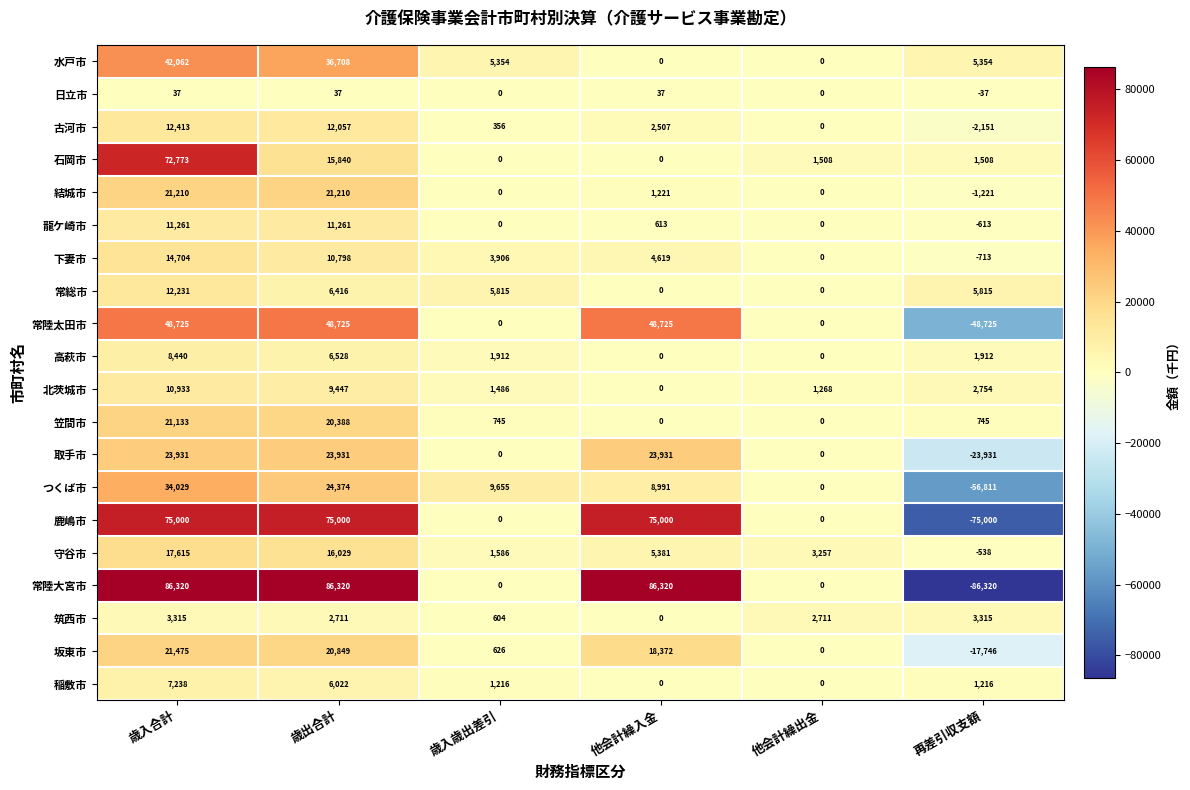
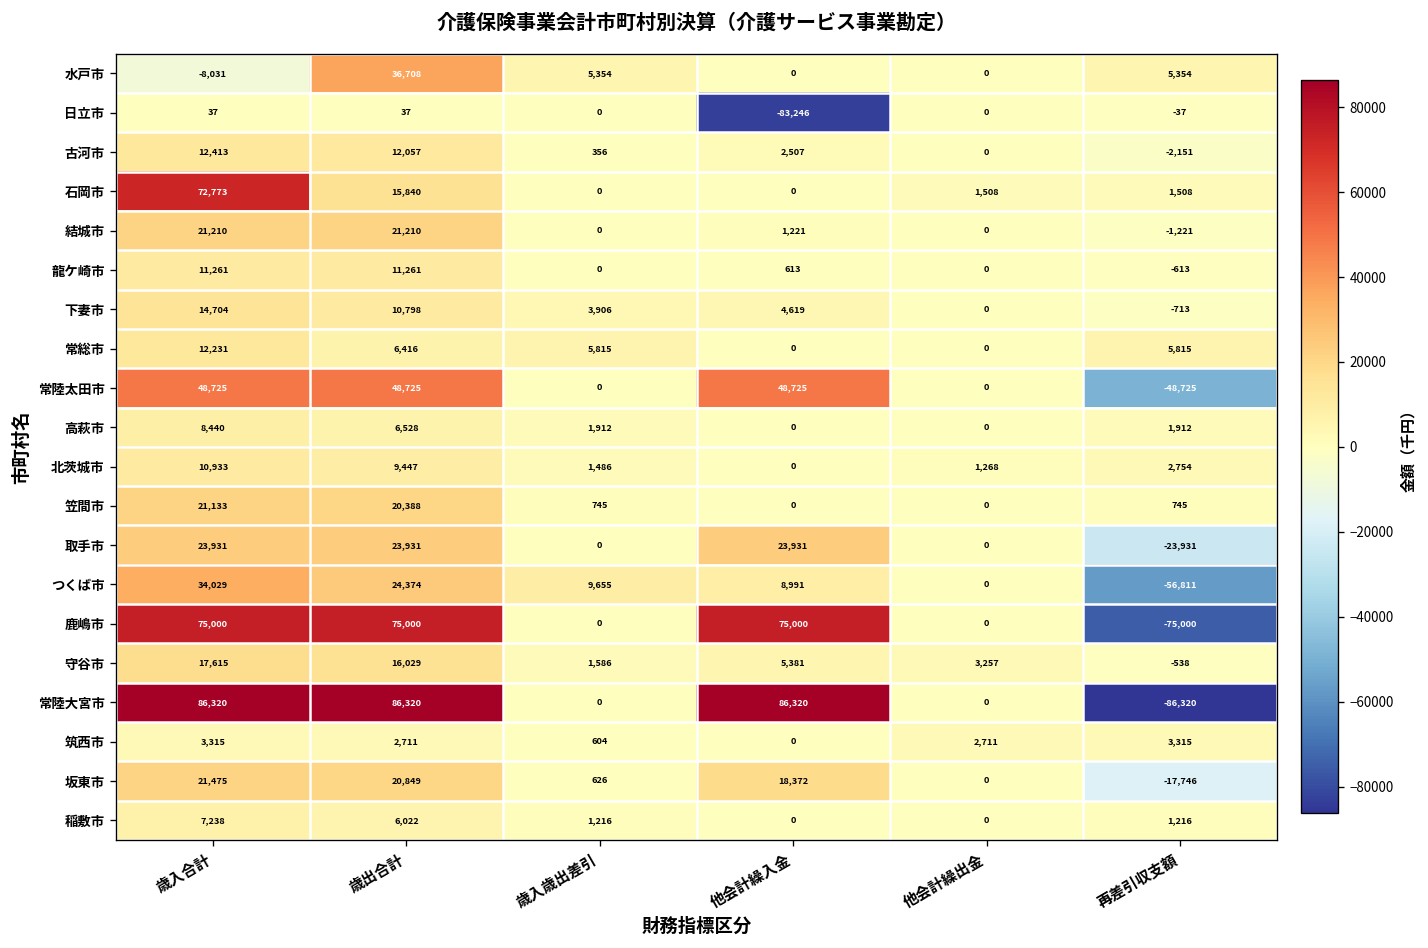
水戸市, 歳入合計: 42,062 -> -8,031
日立市, 他会計繰入金: 37 -> -83,246
